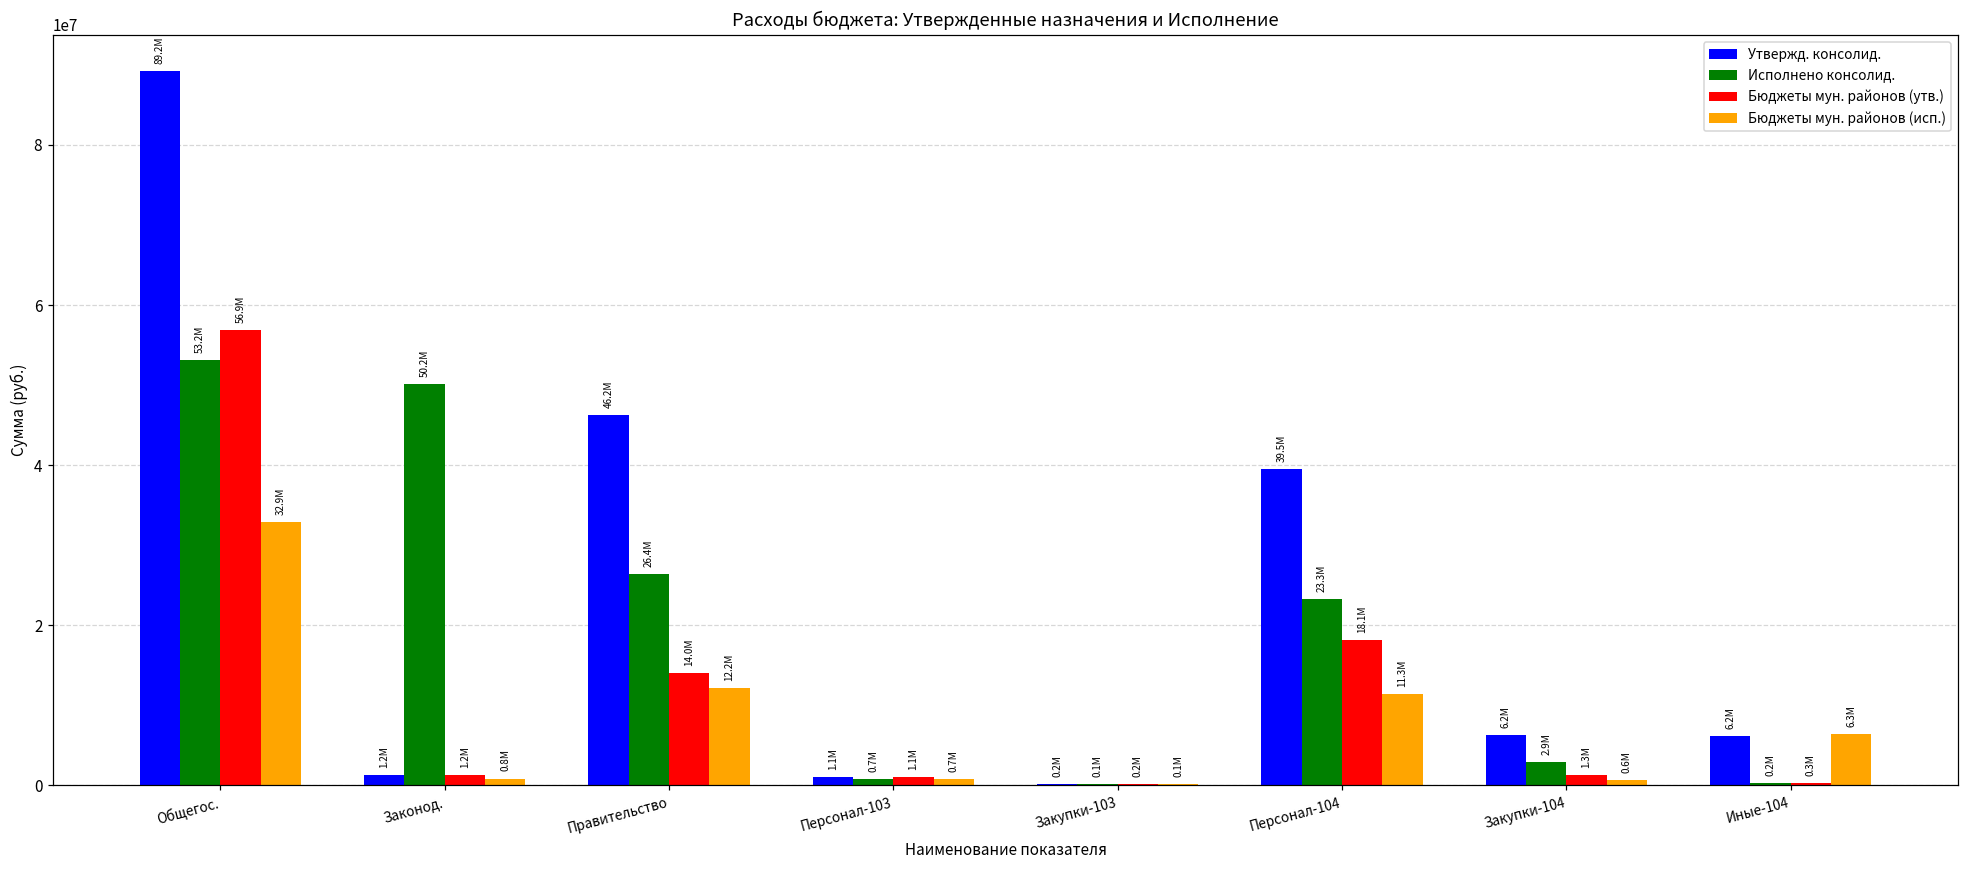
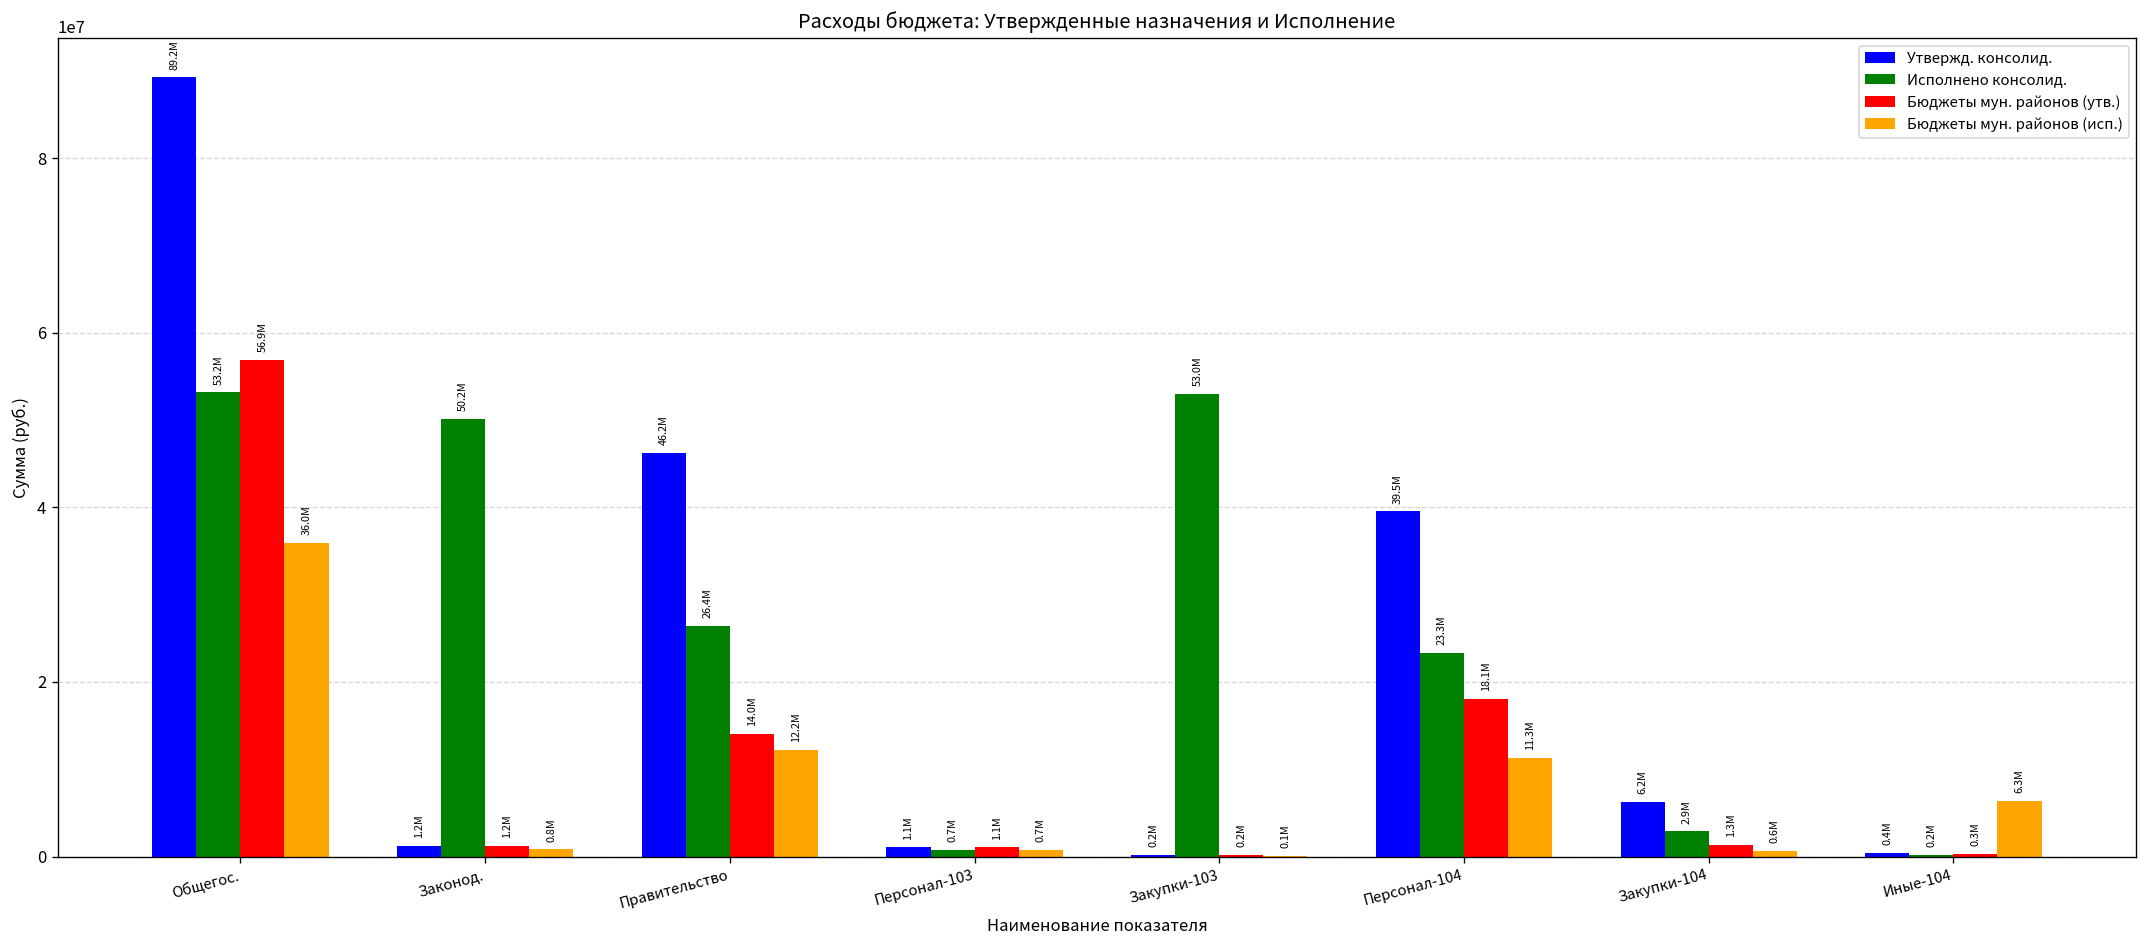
Бюджеты мун. районов (исп.), Общегос.: 32.9M -> 36.0M
Исполнено консолид., Закупки-103: 0.1M -> 53.0M
Утвержд. консолид., Иные-104: 6.2M -> 0.4M
